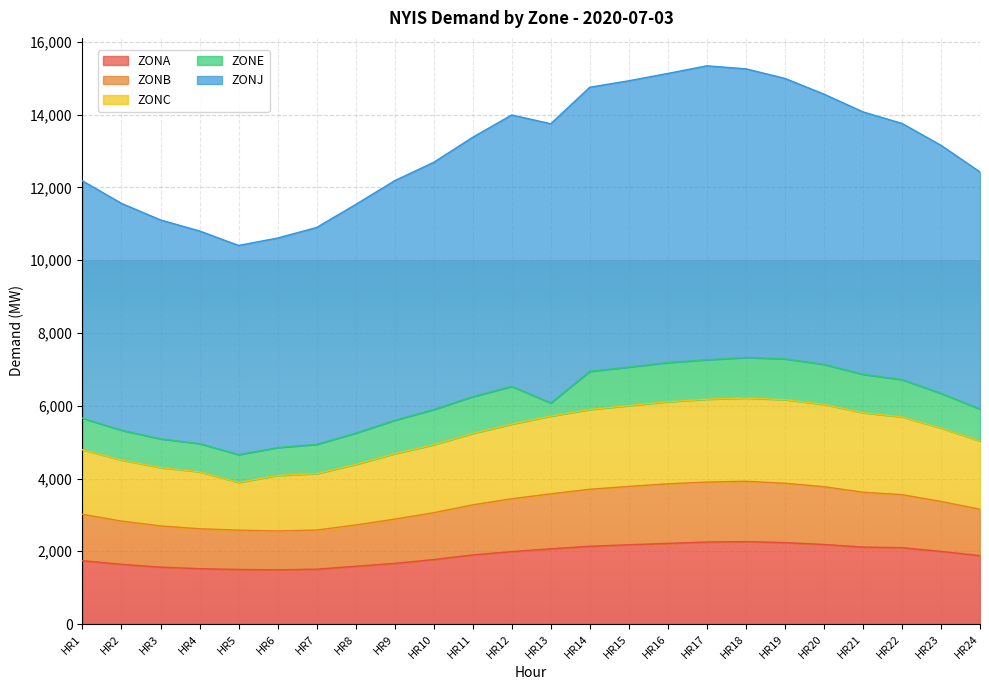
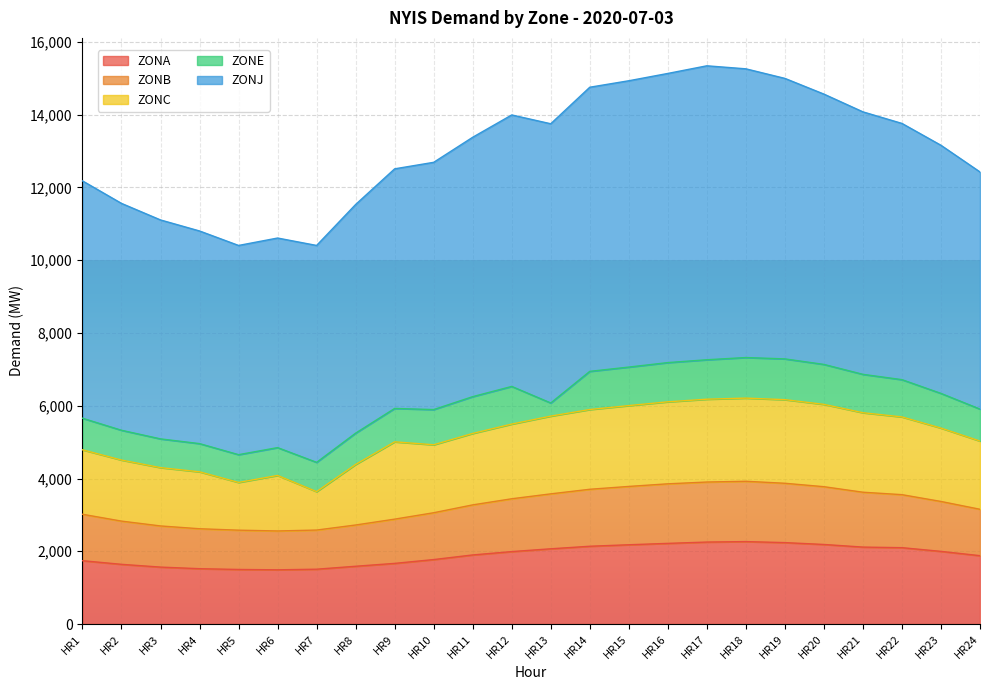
ZONC, HR7: 1,600 -> 1,100
ZONC, HR9: 1,800 -> 2,100
